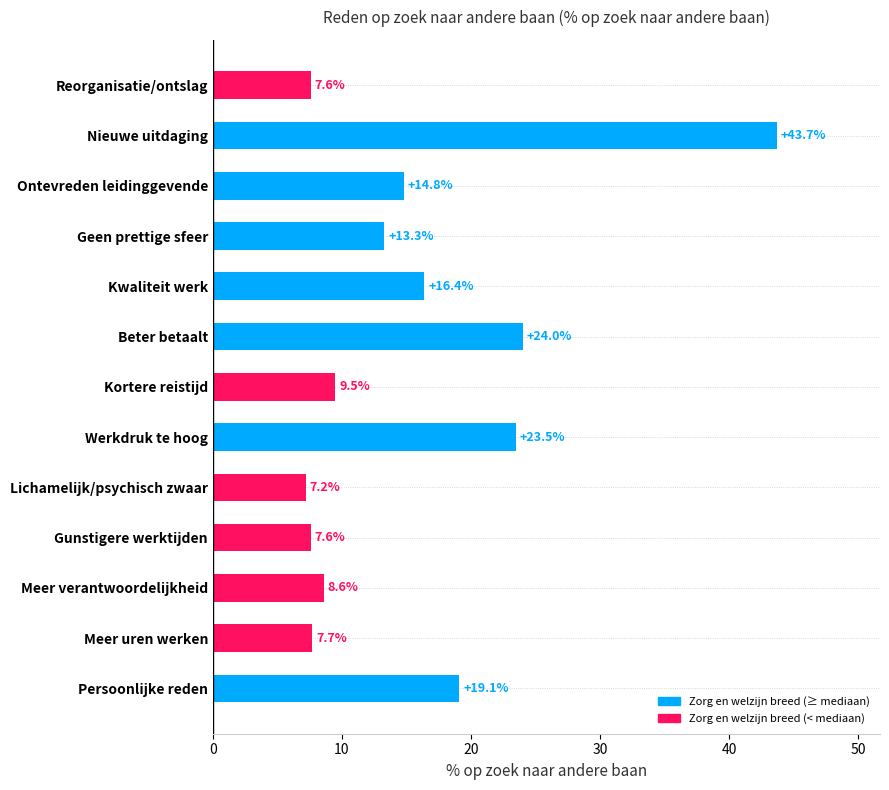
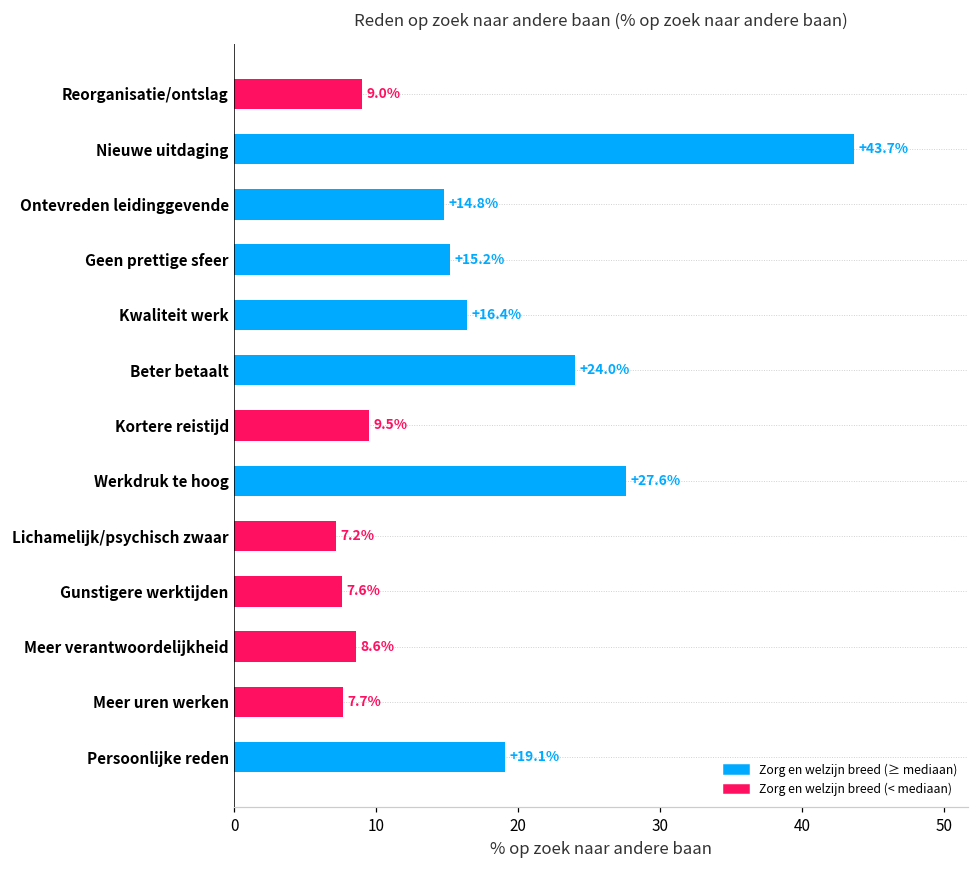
Reorganisatie/ontslag: 7.6% -> 9.0%
Geen prettige sfeer: +13.3% -> +15.2%
Werkdruk te hoog: +23.5% -> +27.6%
